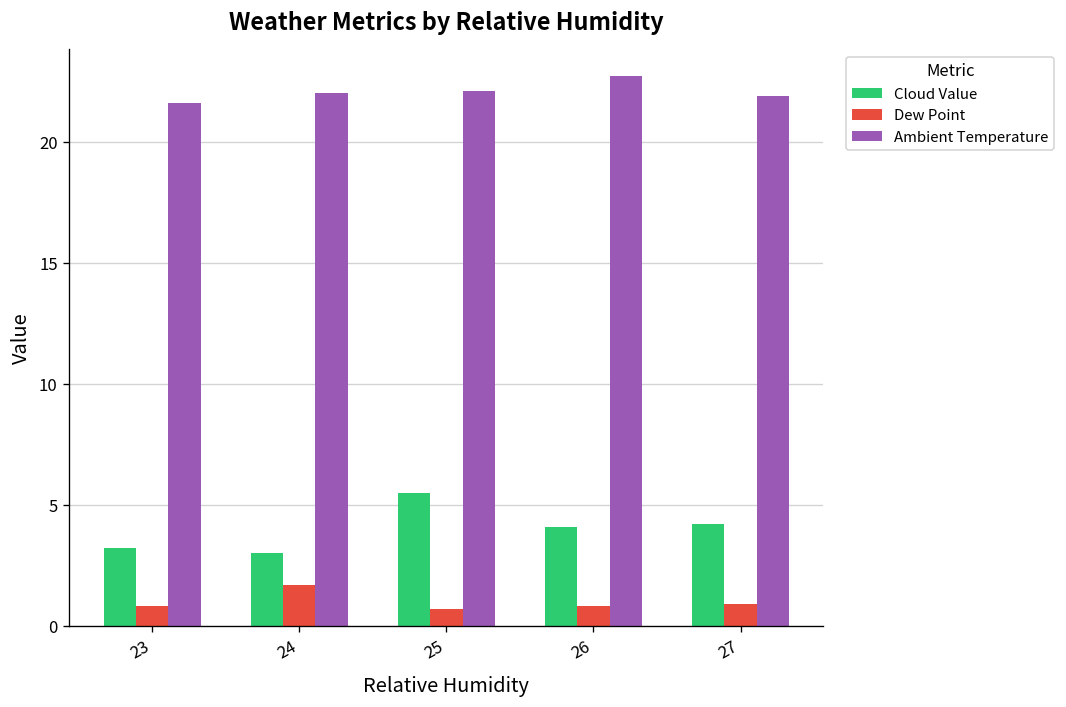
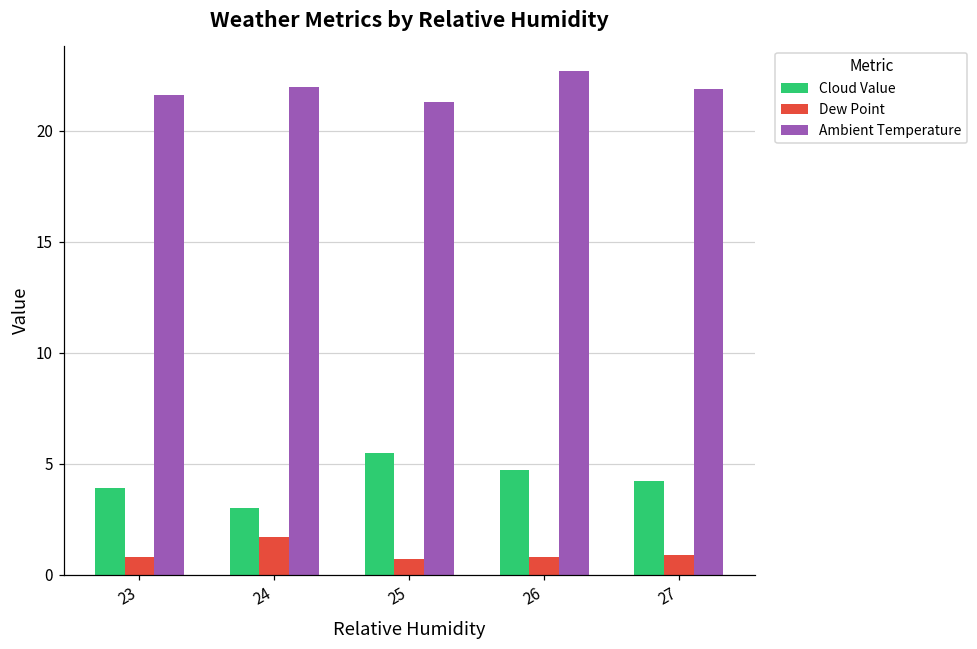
Cloud Value, 23: 3.2 -> 3.9
Ambient Temperature, 25: 22.1 -> 21.3
Cloud Value, 26: 4.1 -> 4.7
